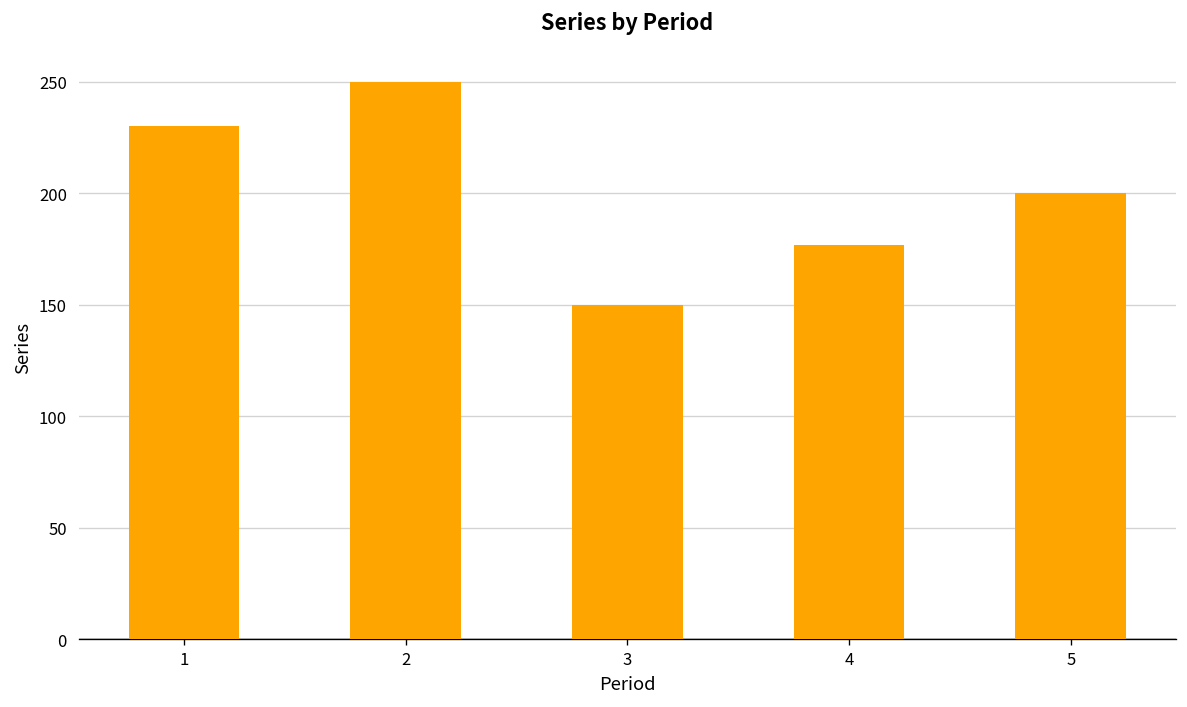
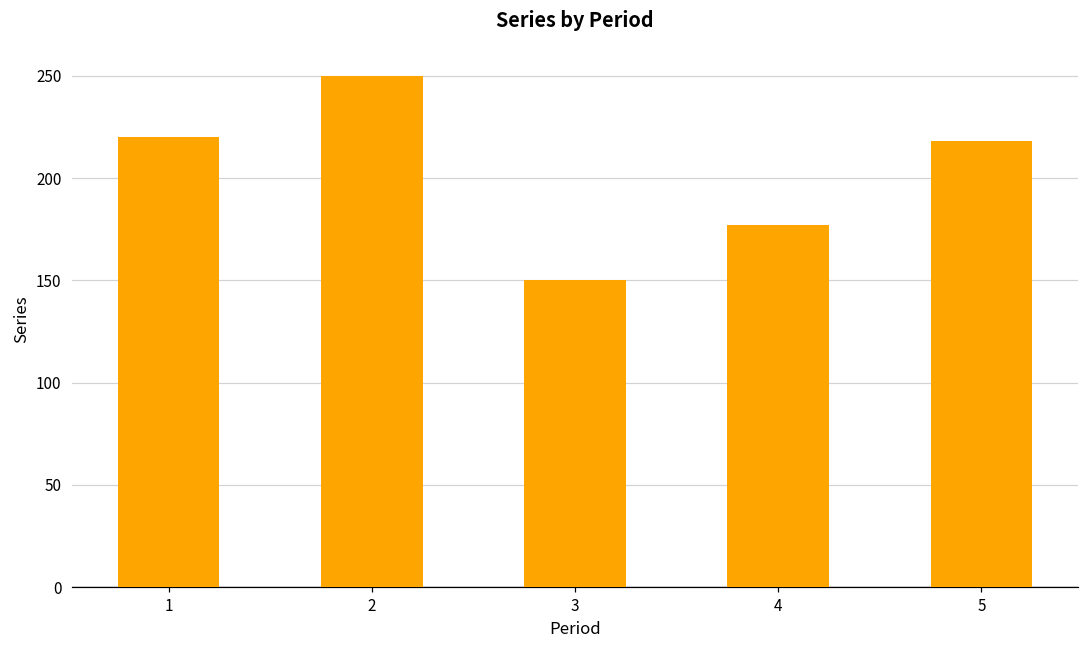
1: 230 -> 220
5: 200 -> 218
